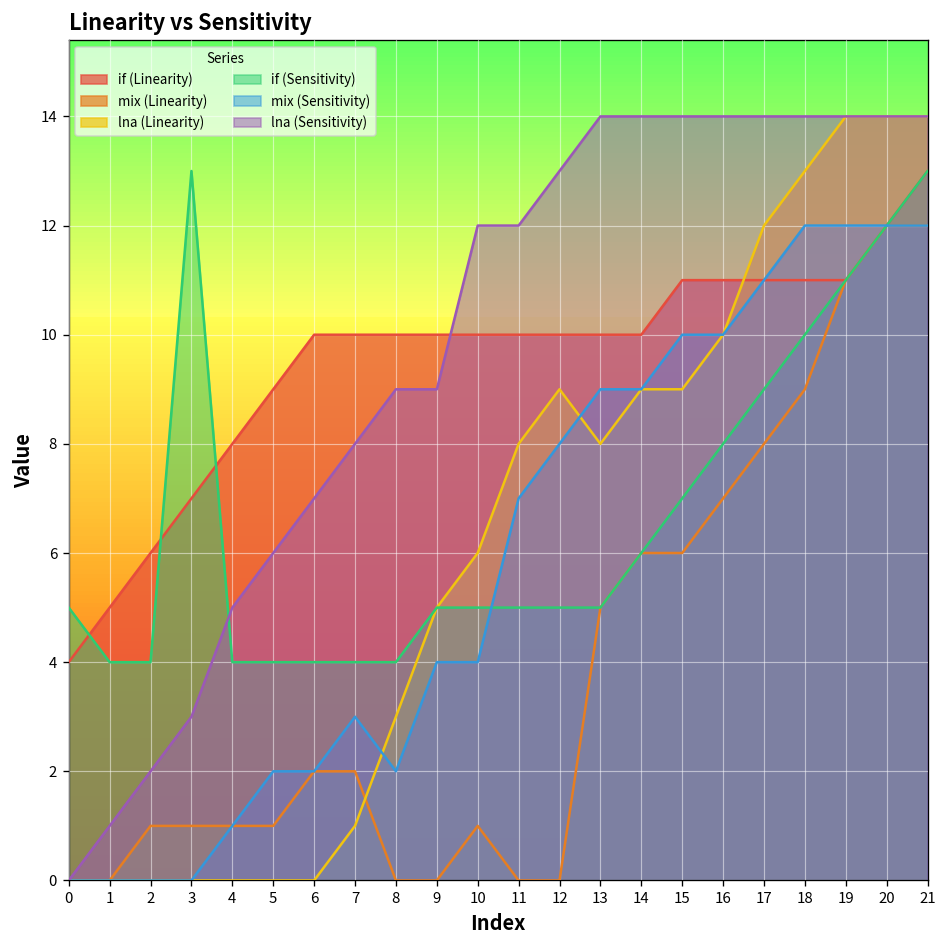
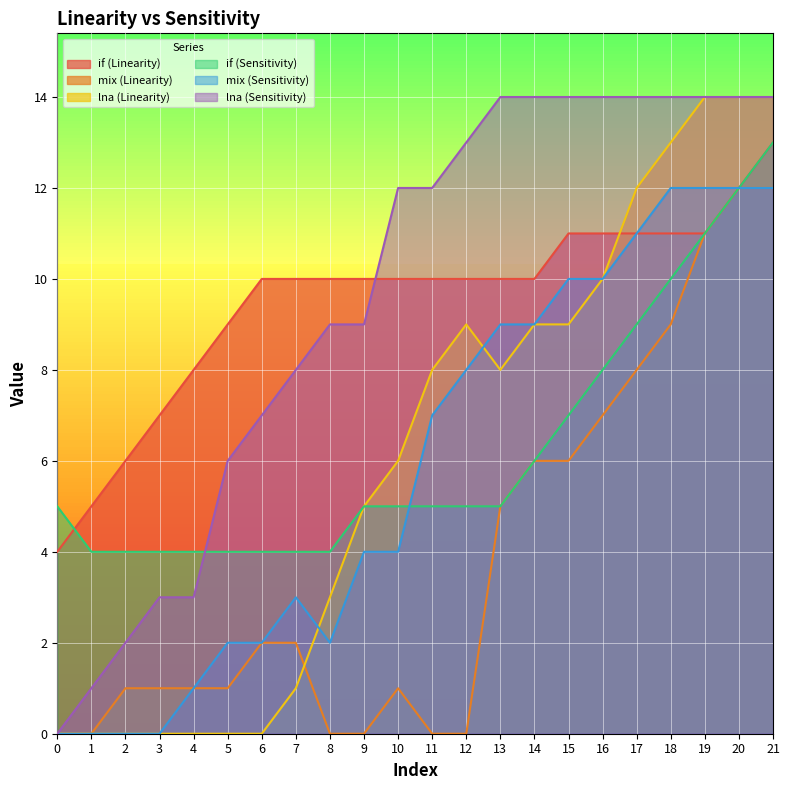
if (Sensitivity), 3: 13 -> 4
lna (Sensitivity), 4: 5 -> 3
